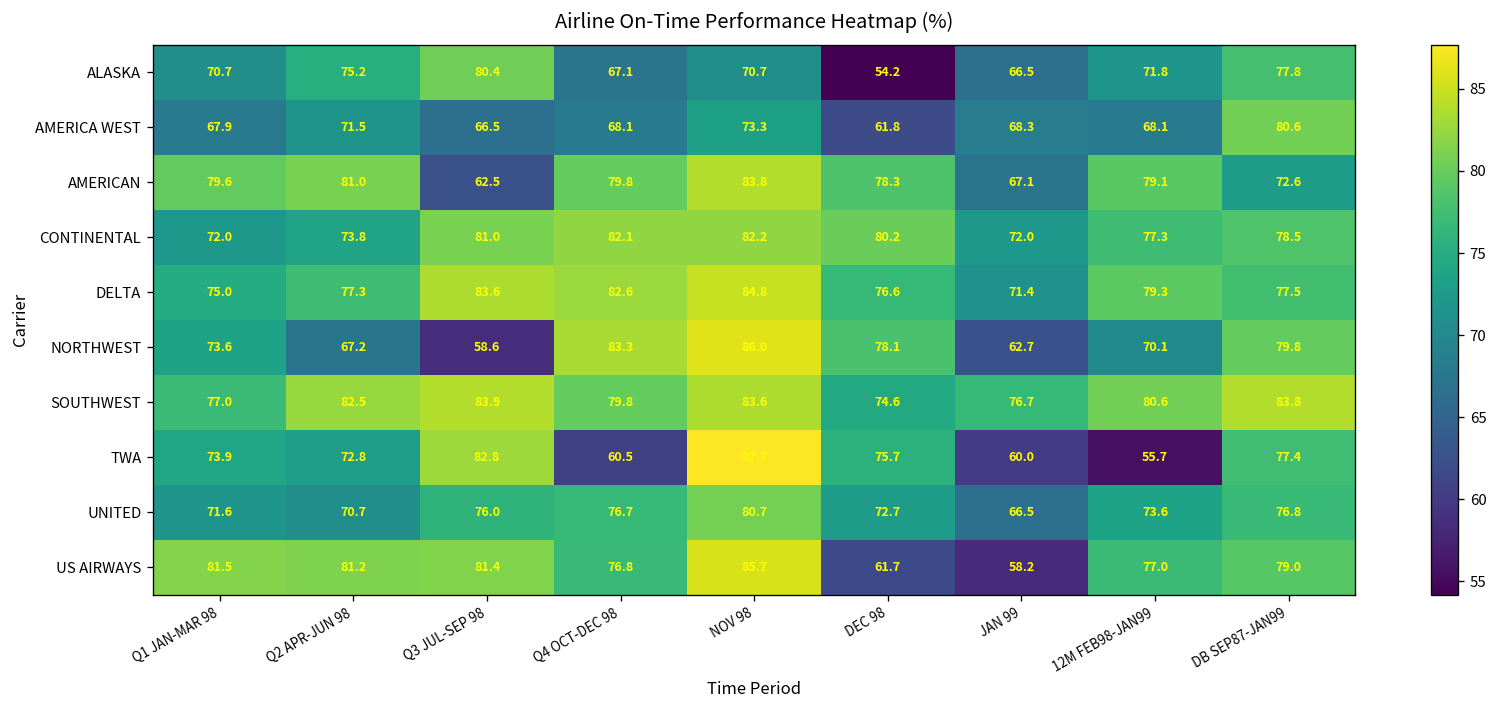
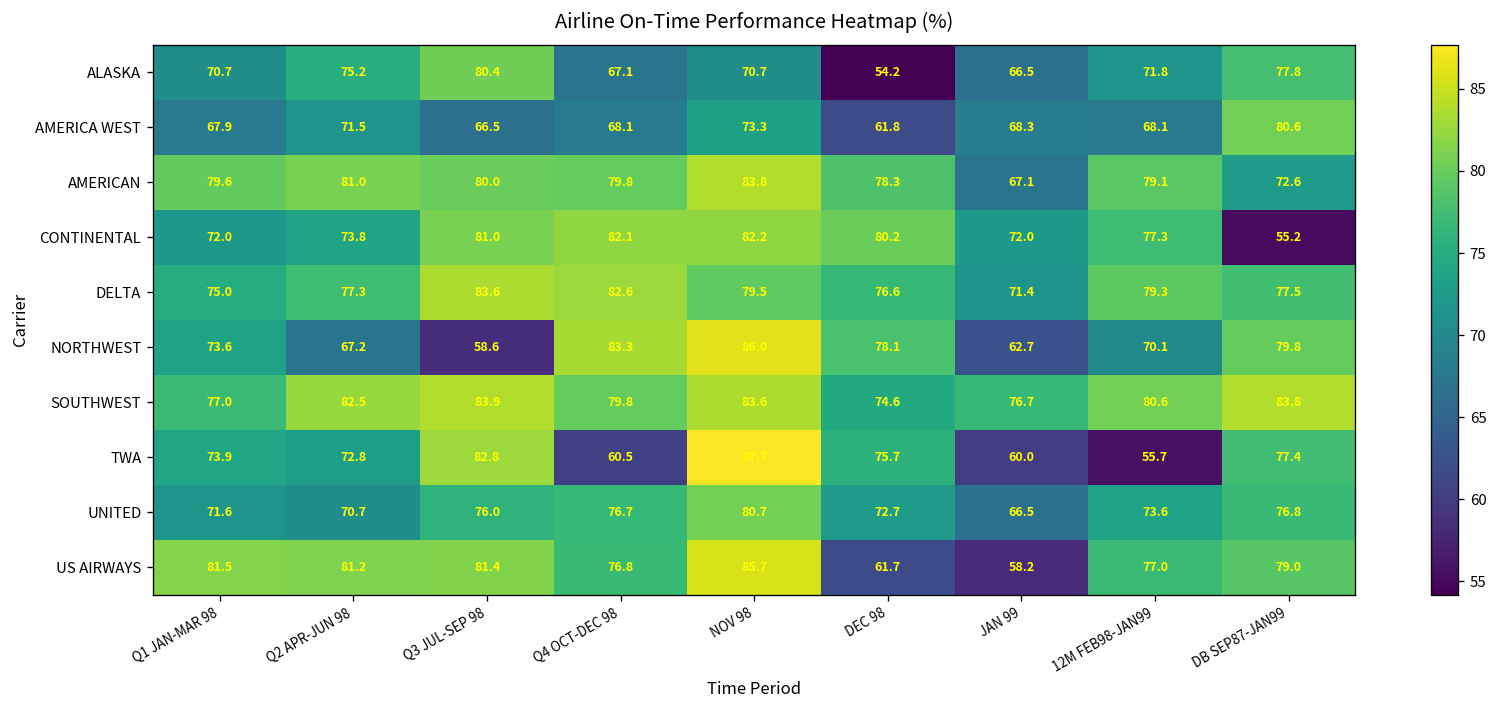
AMERICAN, Q3 JUL-SEP 98: 62.5 -> 80.0
CONTINENTAL, DB SEP87-JAN99: 78.5 -> 55.2
DELTA, NOV 98: 84.8 -> 79.5
